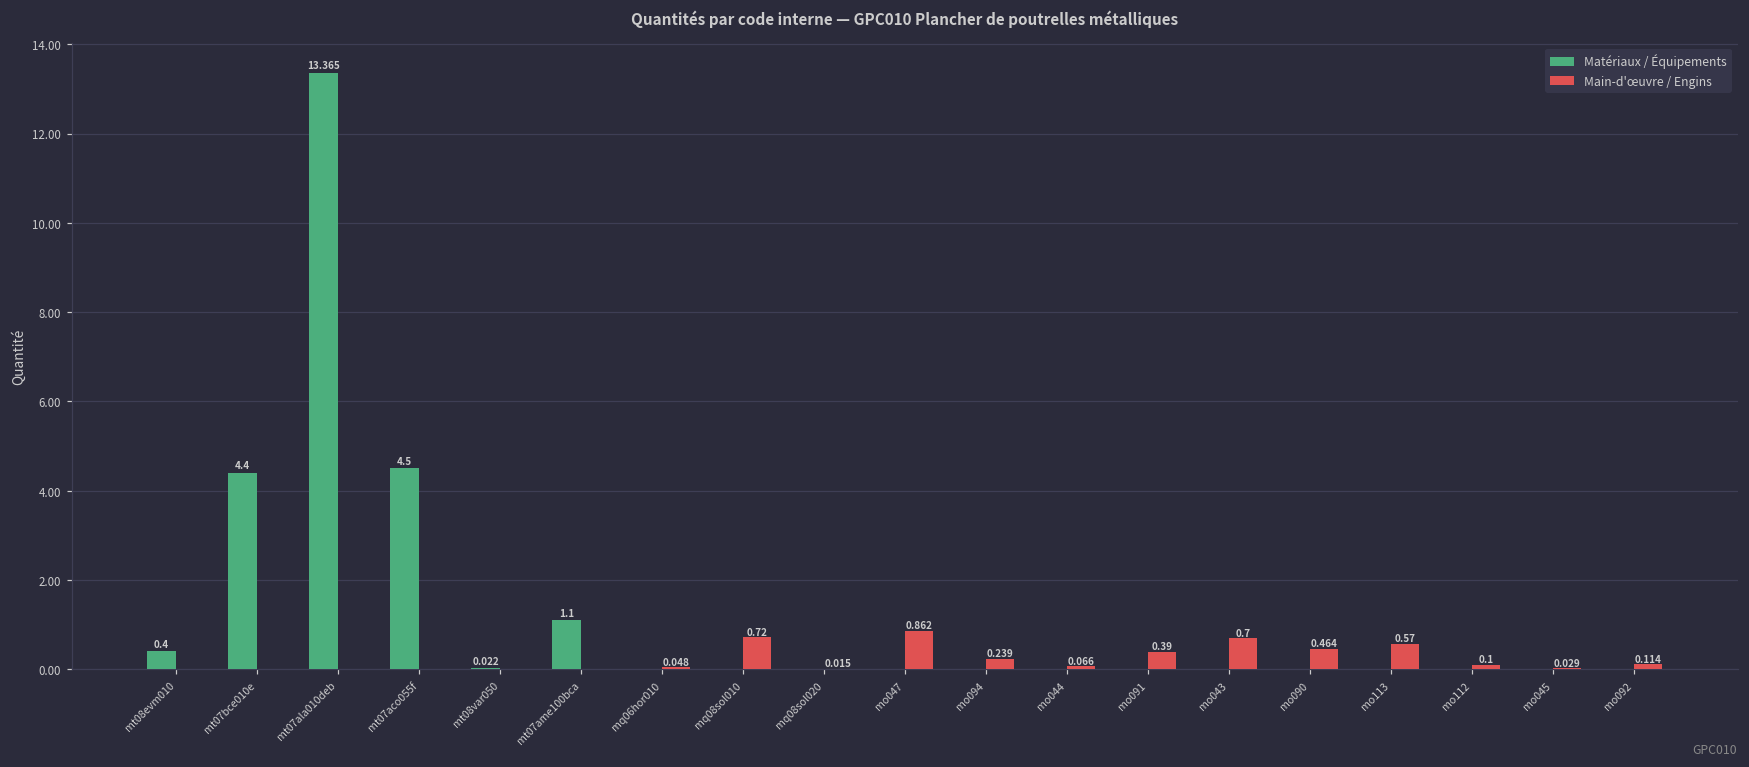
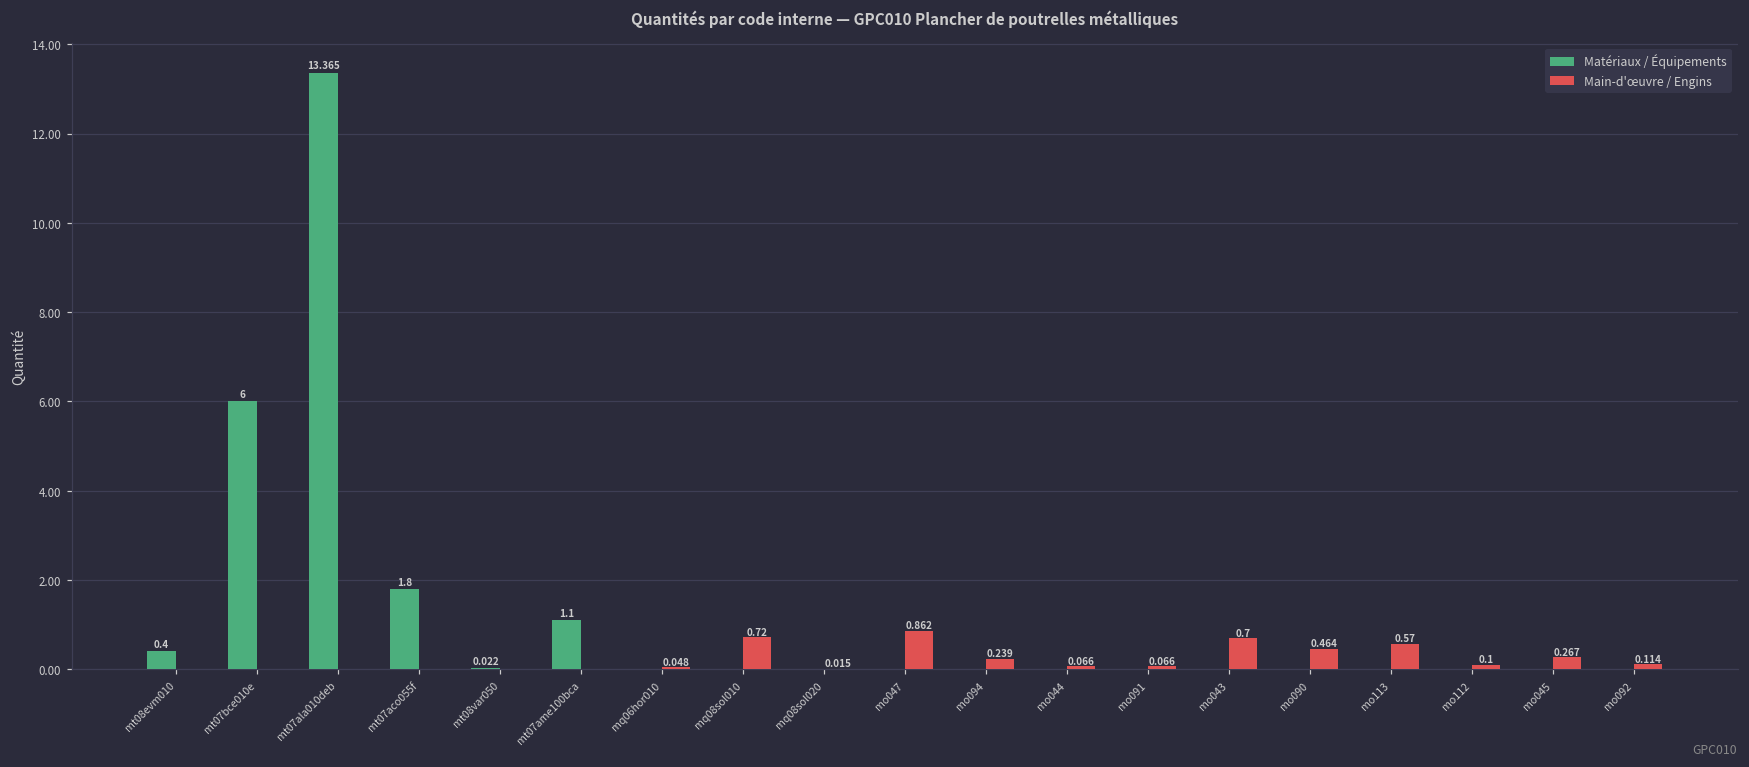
Matériaux / Équipements, mt07bce010e: 4.4 -> 6
Matériaux / Équipements, mt07aco055f: 4.5 -> 1.8
Main-d'œuvre / Engins, mo091: 0.39 -> 0.066
Main-d'œuvre / Engins, mo045: 0.029 -> 0.267
